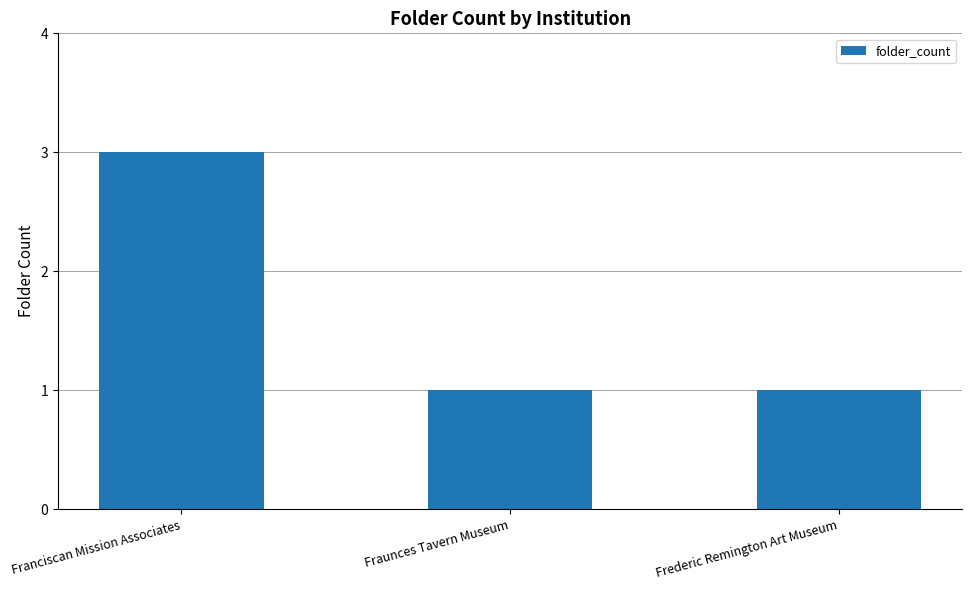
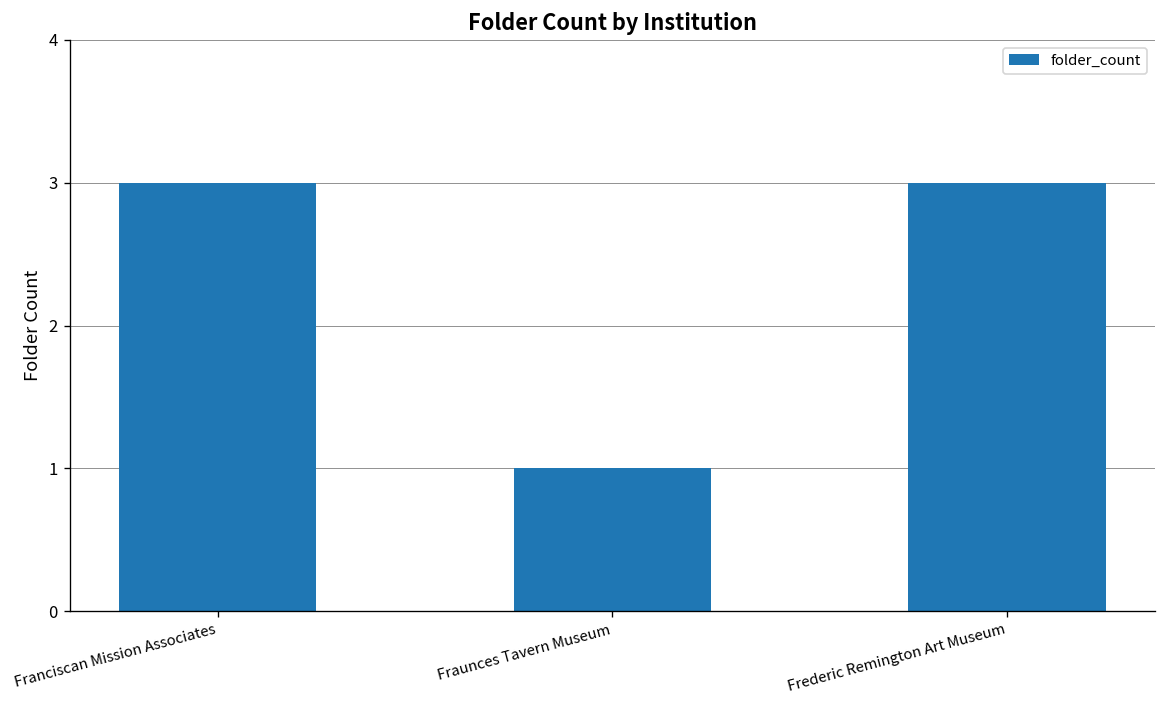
Frederic Remington Art Museum: 1 -> 3
